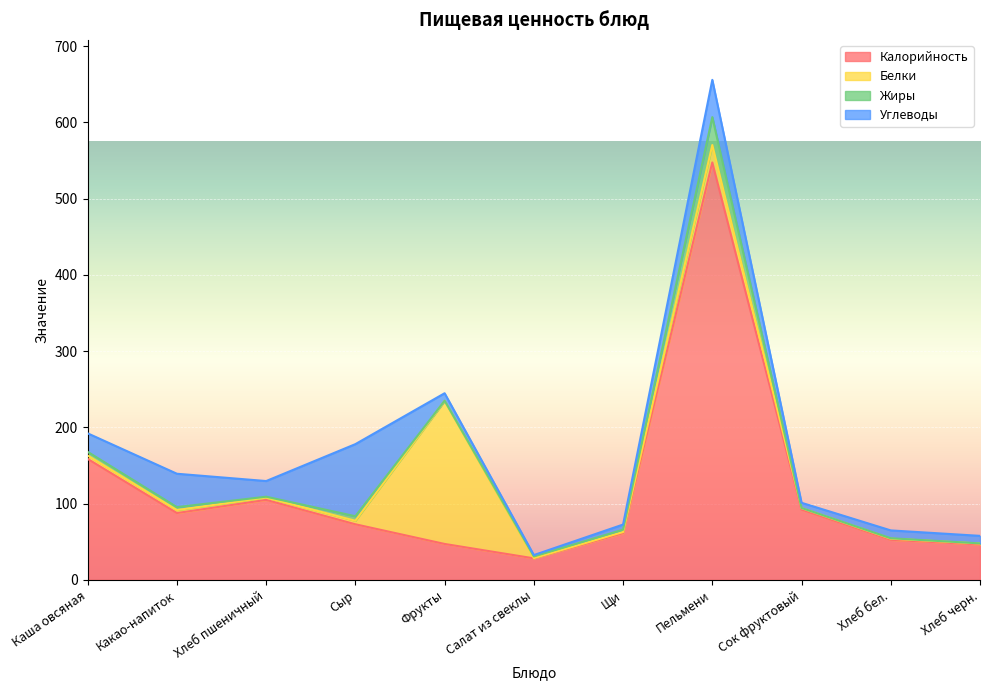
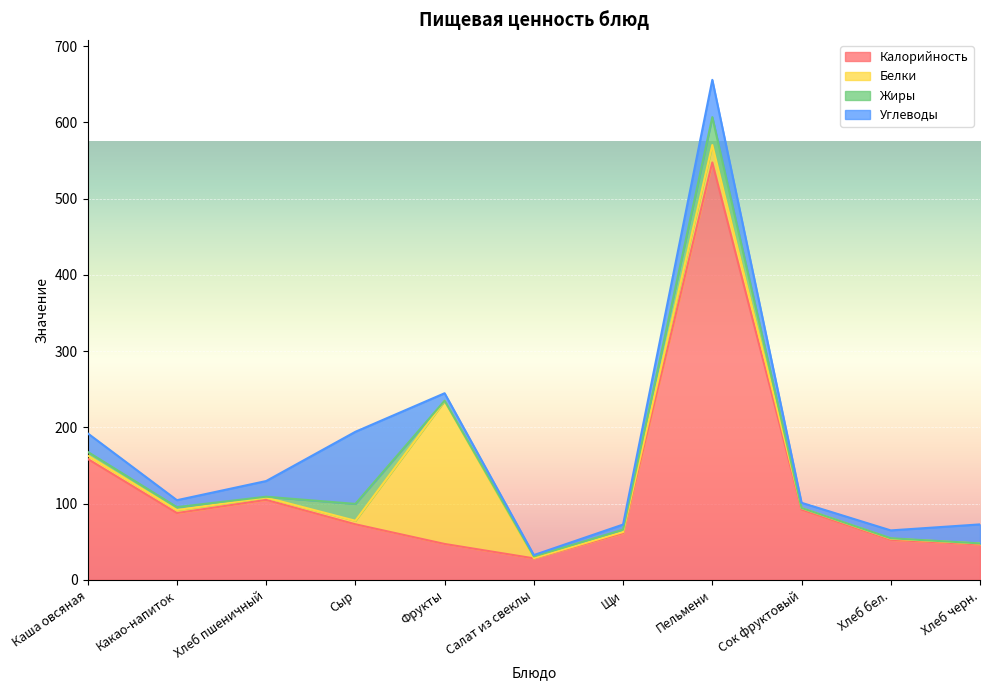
Углеводы, Какао-напиток: 40 -> 10
Жиры, Сыр: 10 -> 20
Углеводы, Хлеб черн.: 10 -> 20
